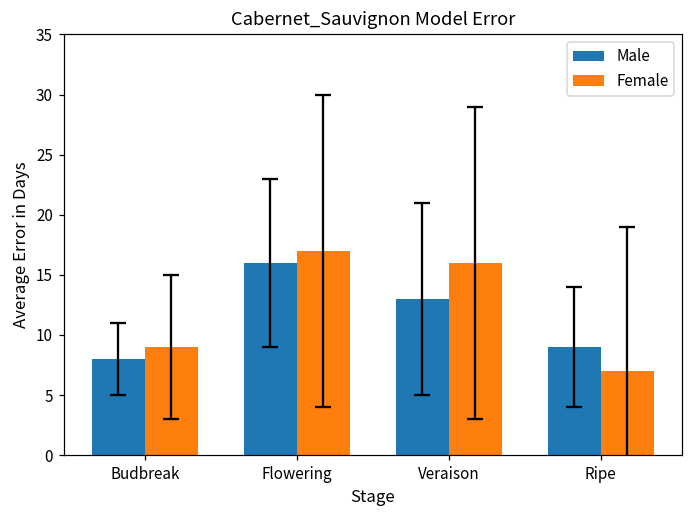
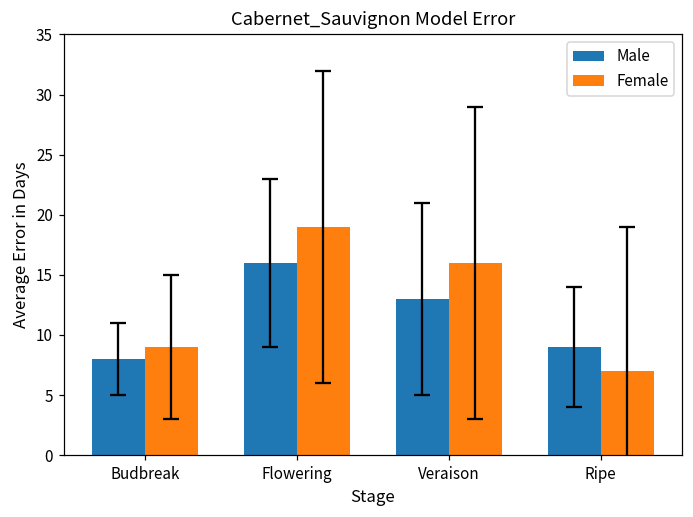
Female, Flowering: 17 -> 19
